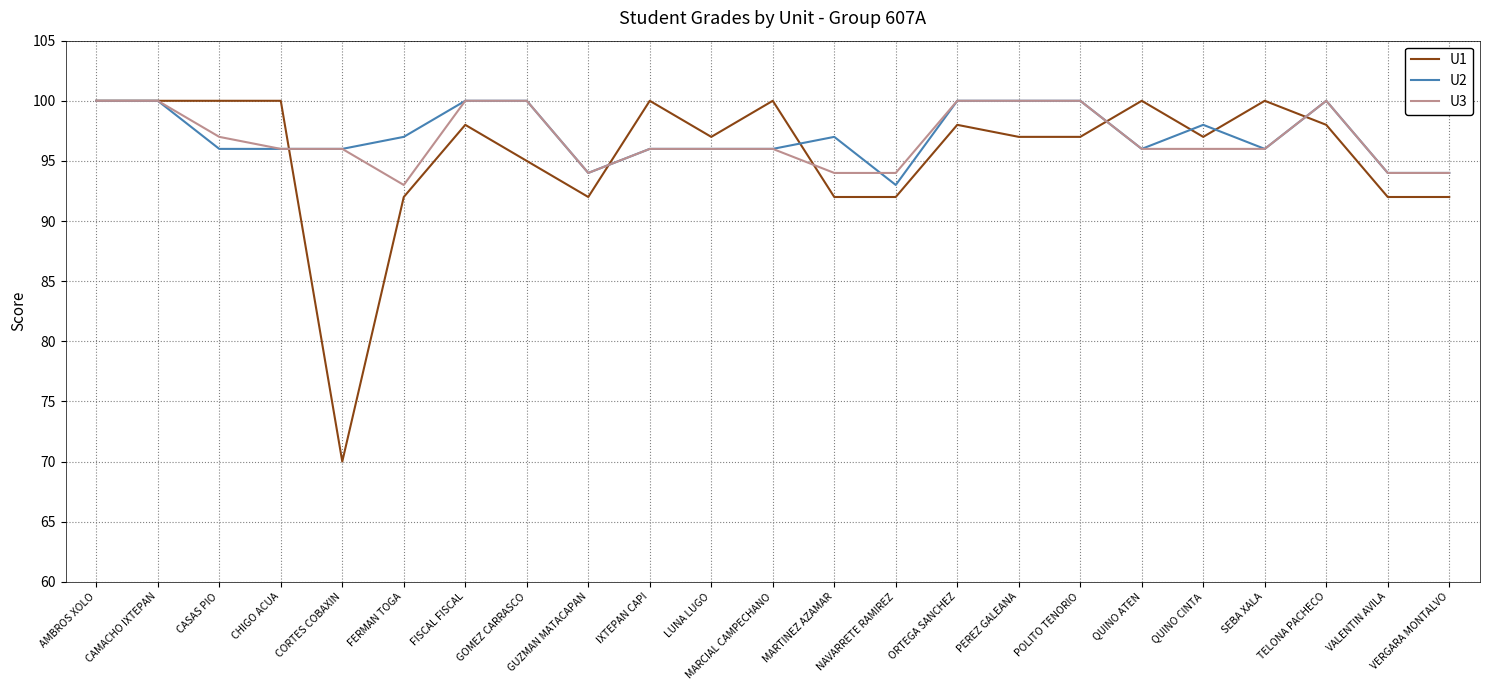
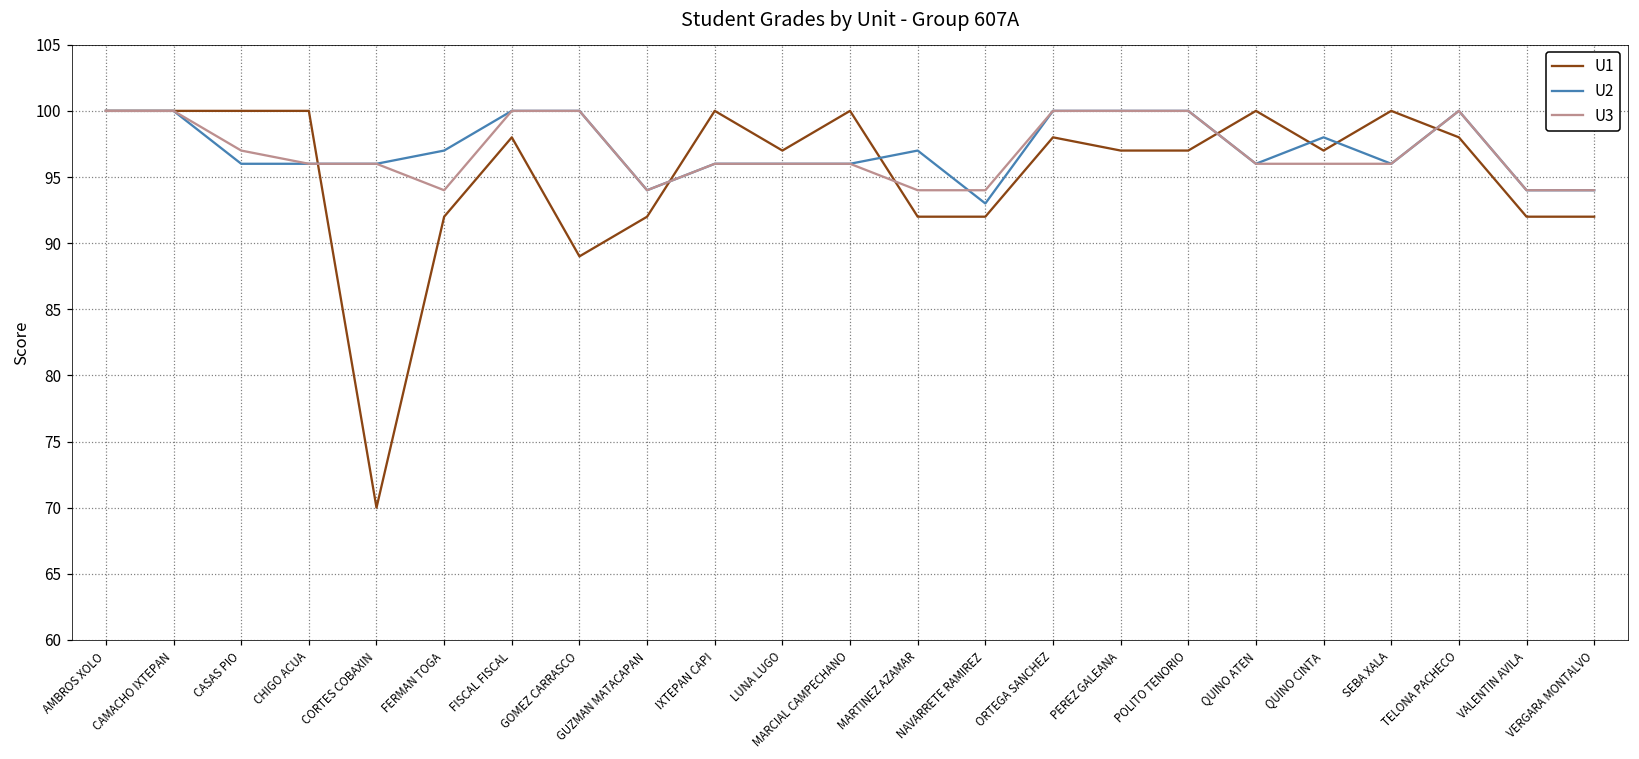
U3, FERMAN TOGA: 93 -> 94
U1, GOMEZ CARRASCO: 95 -> 89
